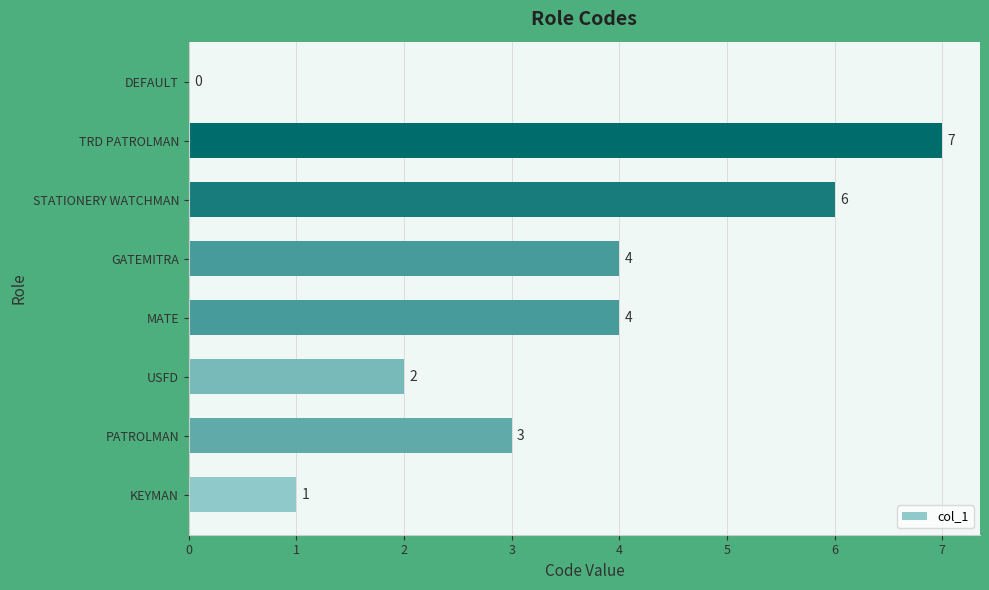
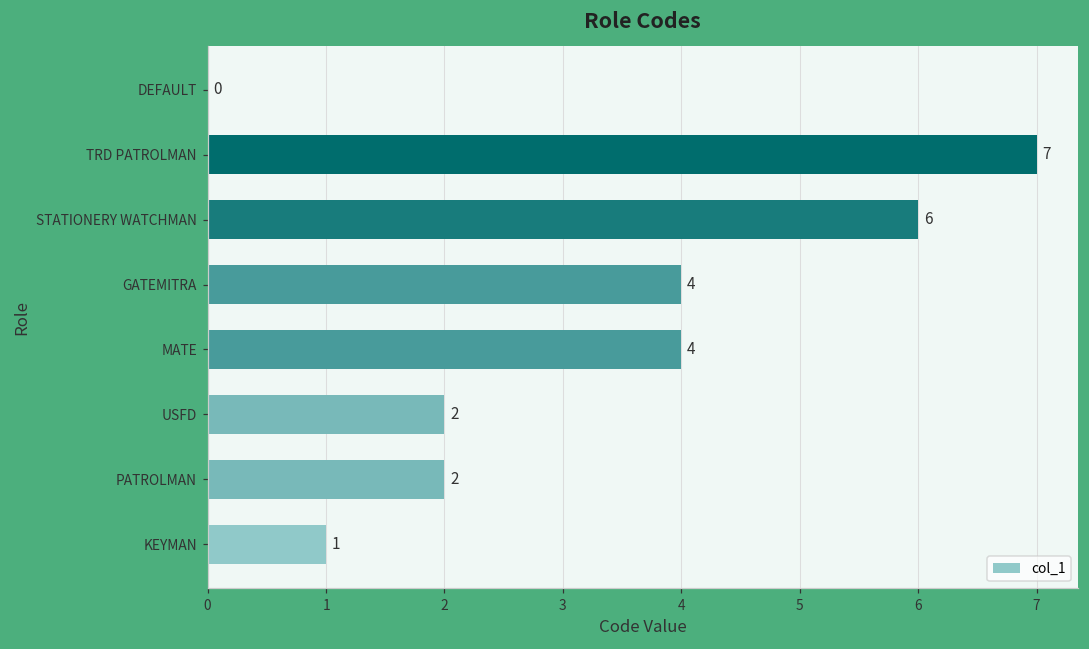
PATROLMAN: 3 -> 2
